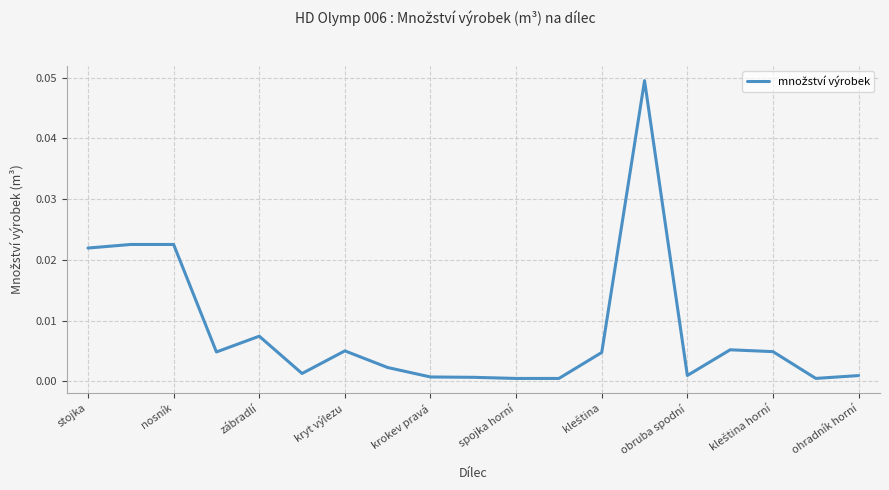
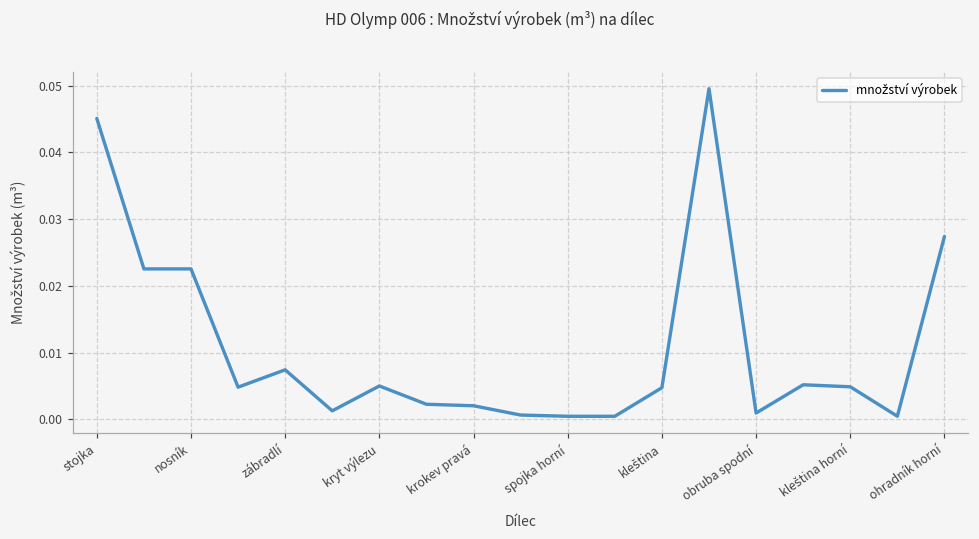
stojka: 0.022 -> 0.045
krokev pravá: 0.001 -> 0.002
ohradník horní: 0.001 -> 0.027
